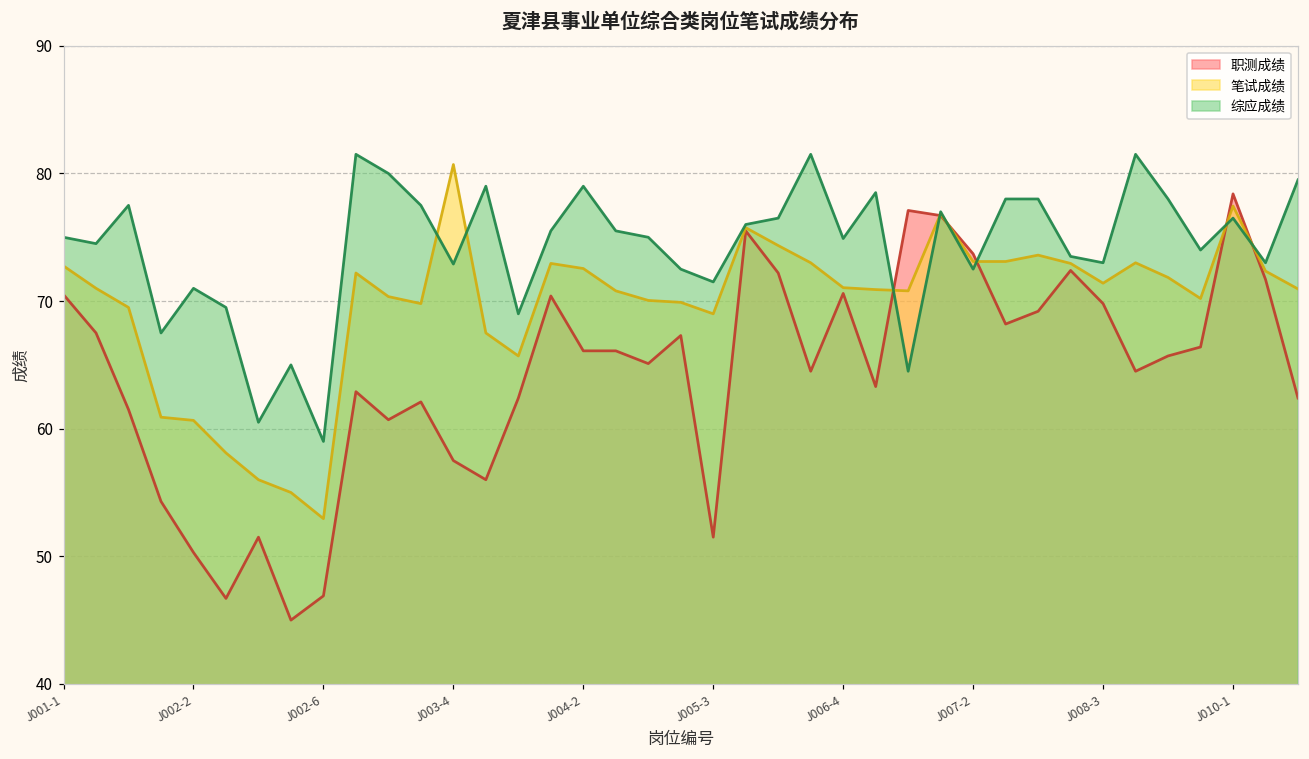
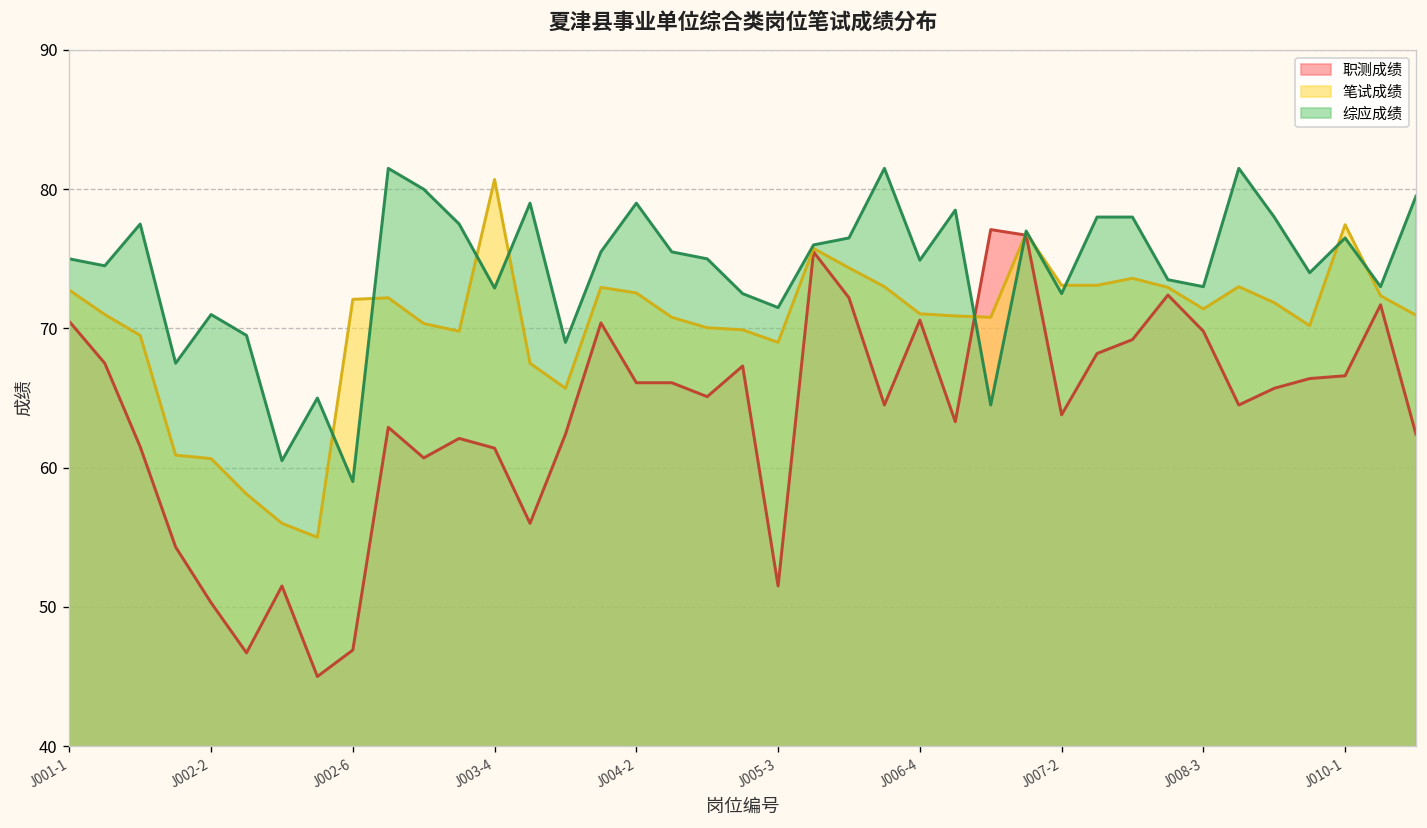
笔试成绩, J002-6: 53.0 -> 72.1
职测成绩, J003-4: 57.5 -> 61.4
职测成绩, J007-2: 73.7 -> 63.8
职测成绩, J010-1: 78.4 -> 66.6
